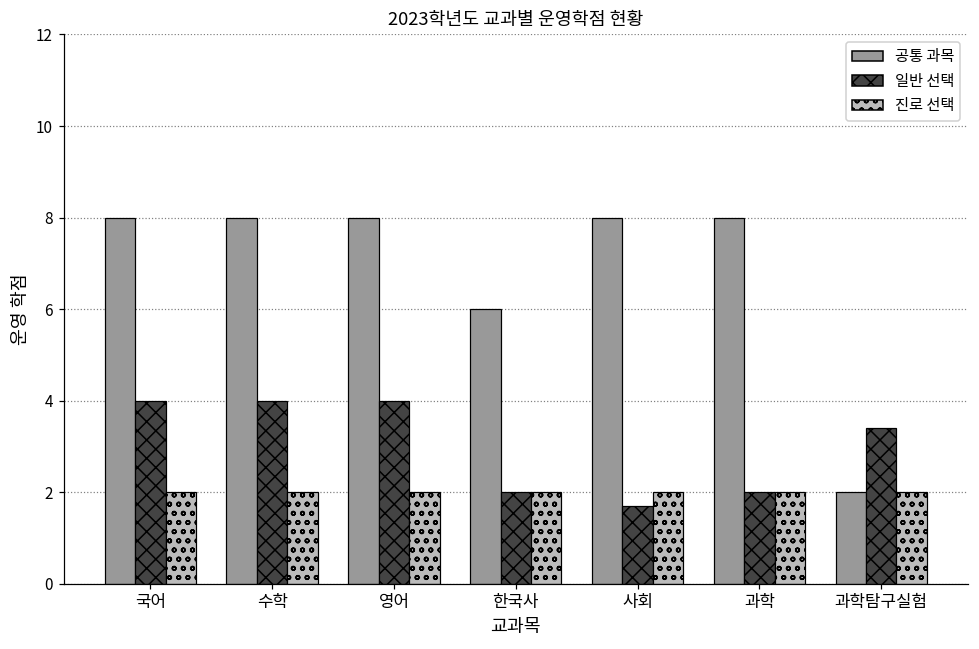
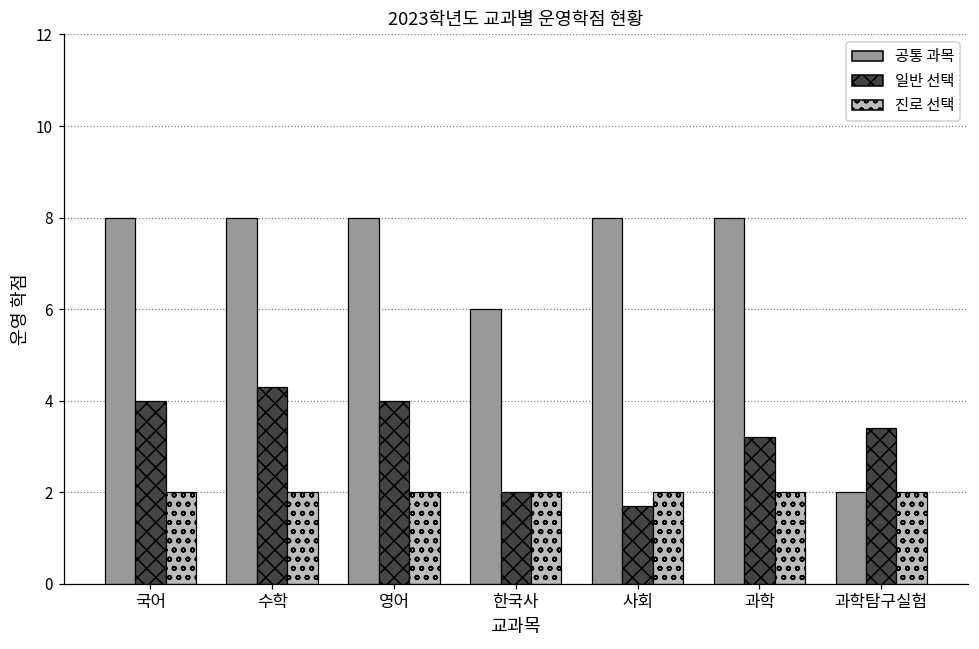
일반 선택, 수학: 4.0 -> 4.3
일반 선택, 과학: 2.0 -> 3.2
